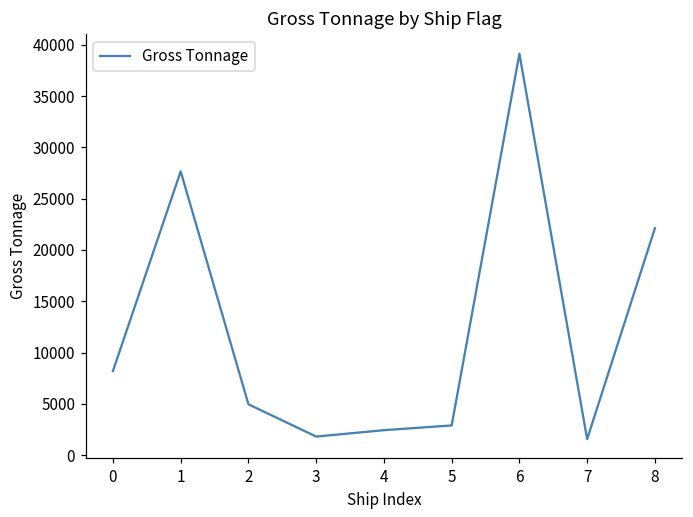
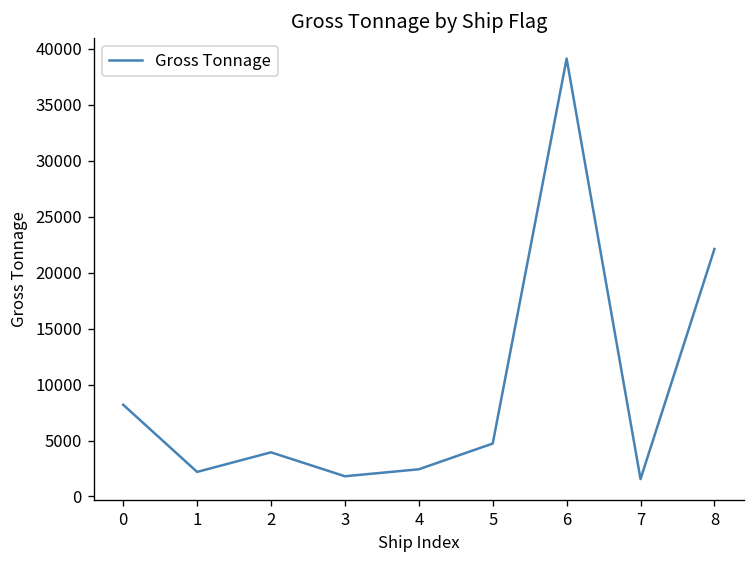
1: 28000 -> 2000
2: 5000 -> 4000
5: 3000 -> 5000
